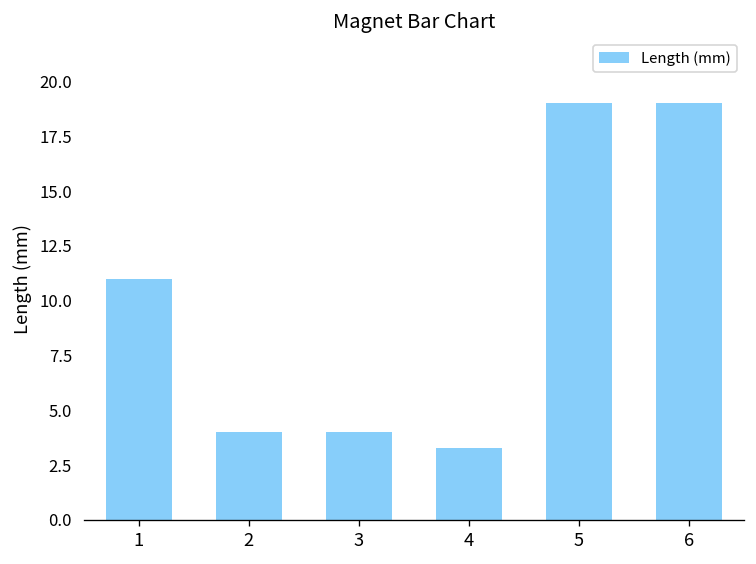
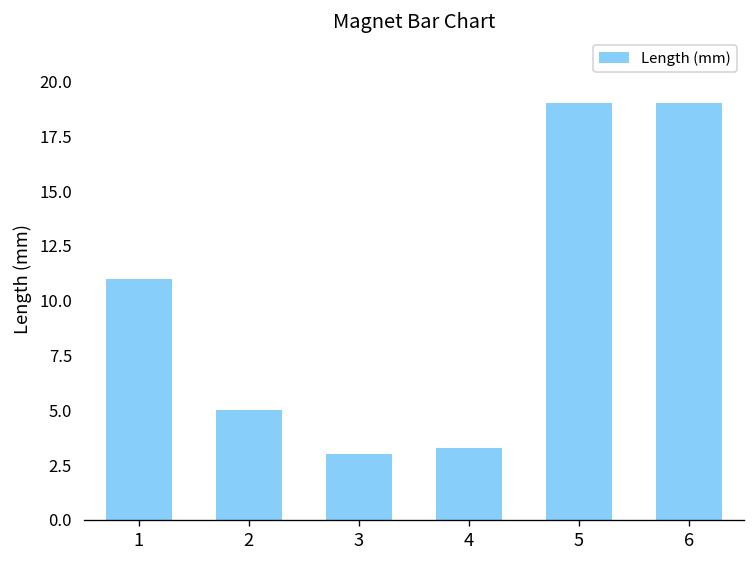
2: 4 -> 5
3: 4 -> 3
